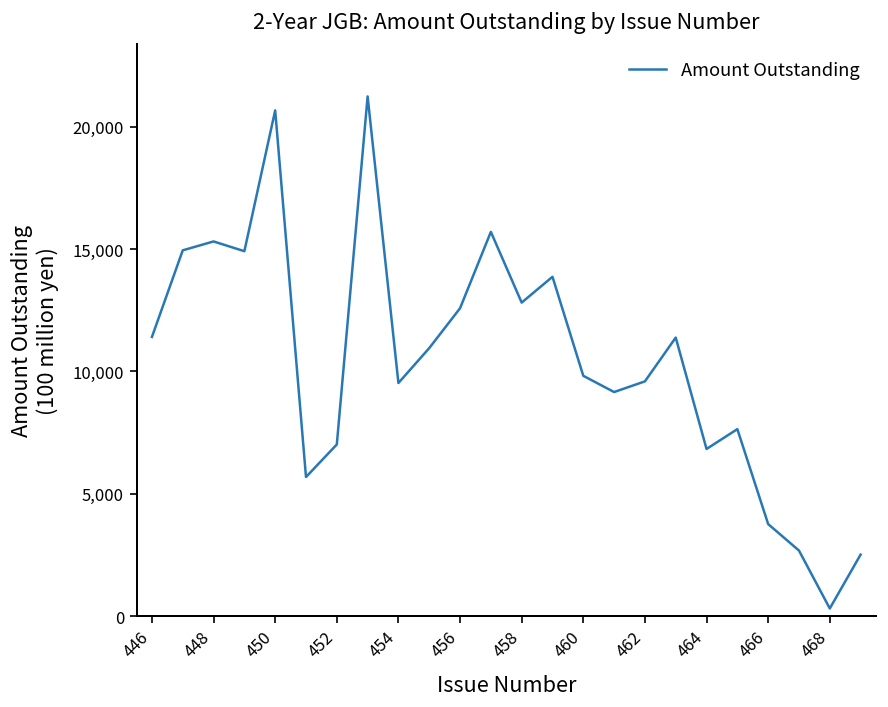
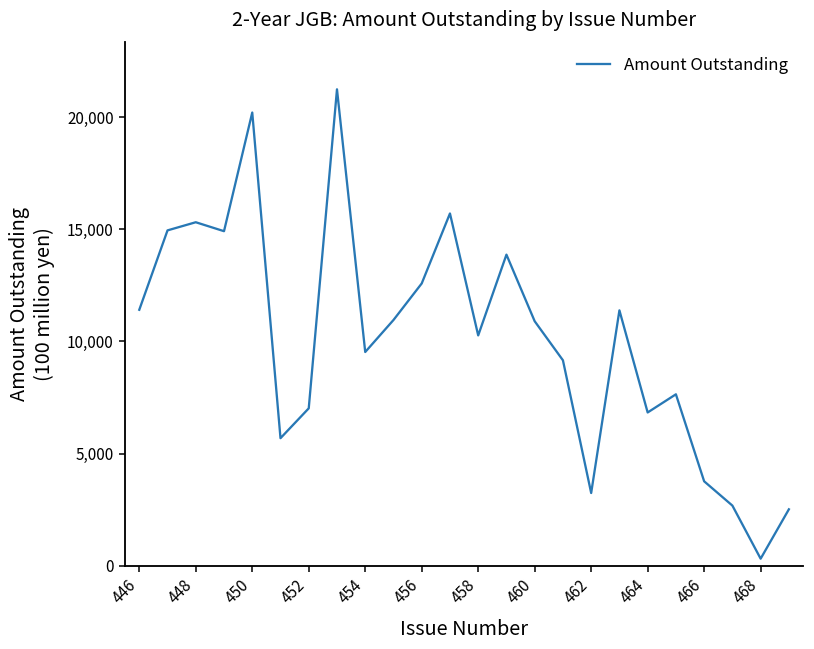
450: 20,700 -> 20,200
458: 12,800 -> 10,300
460: 9,800 -> 10,900
462: 9,600 -> 3,200
